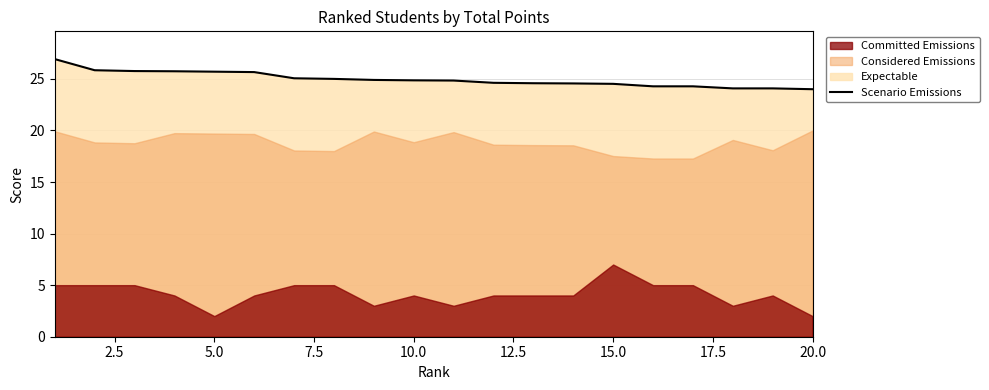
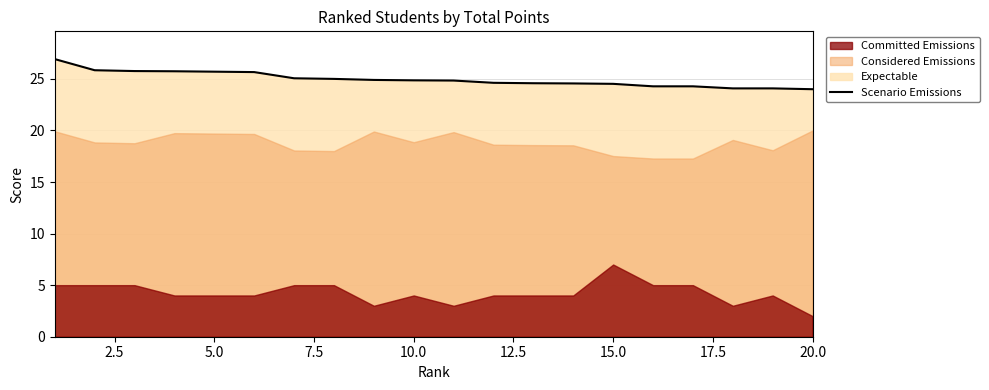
Committed Emissions, 5.0: 2 -> 4
